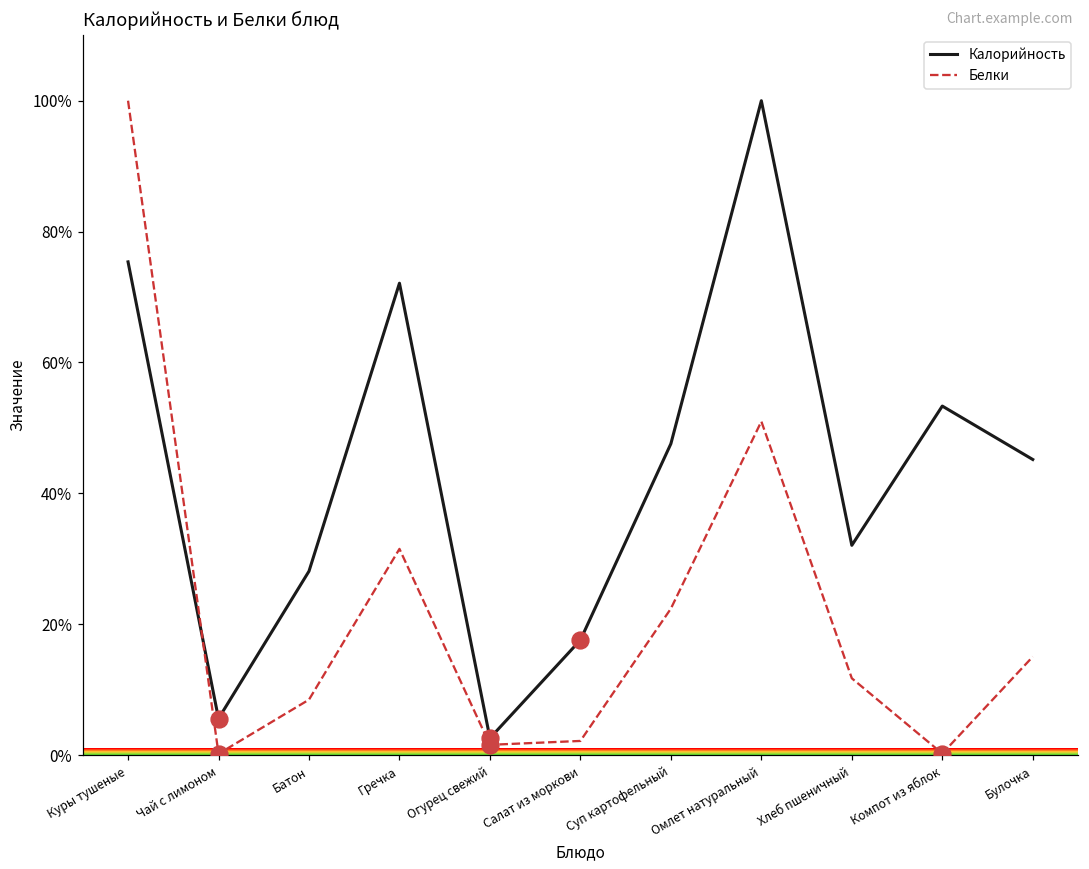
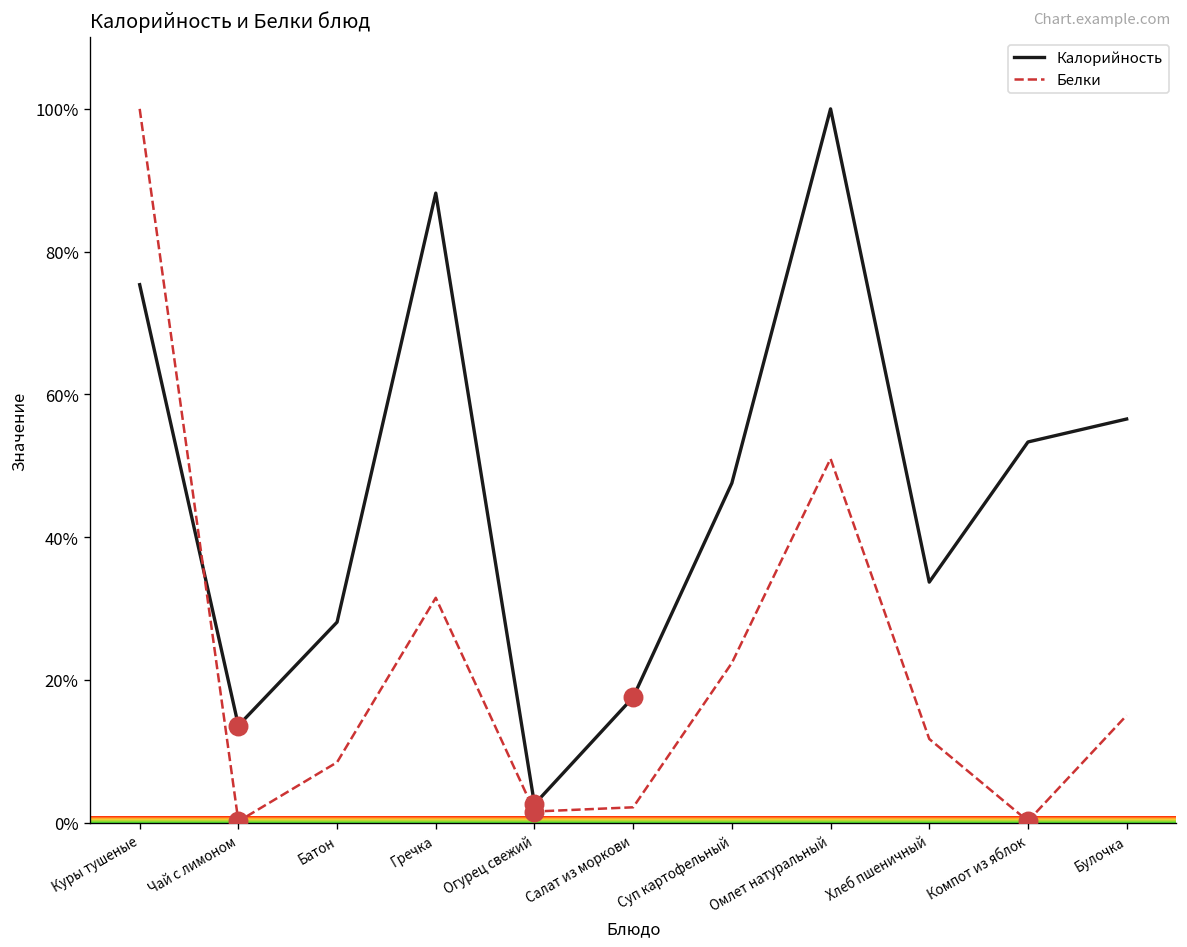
Калорийность, Чай с лимоном: 6% -> 14%
Калорийность, Гречка: 72% -> 88%
Калорийность, Хлеб пшеничный: 32% -> 34%
Калорийность, Булочка: 45% -> 57%
